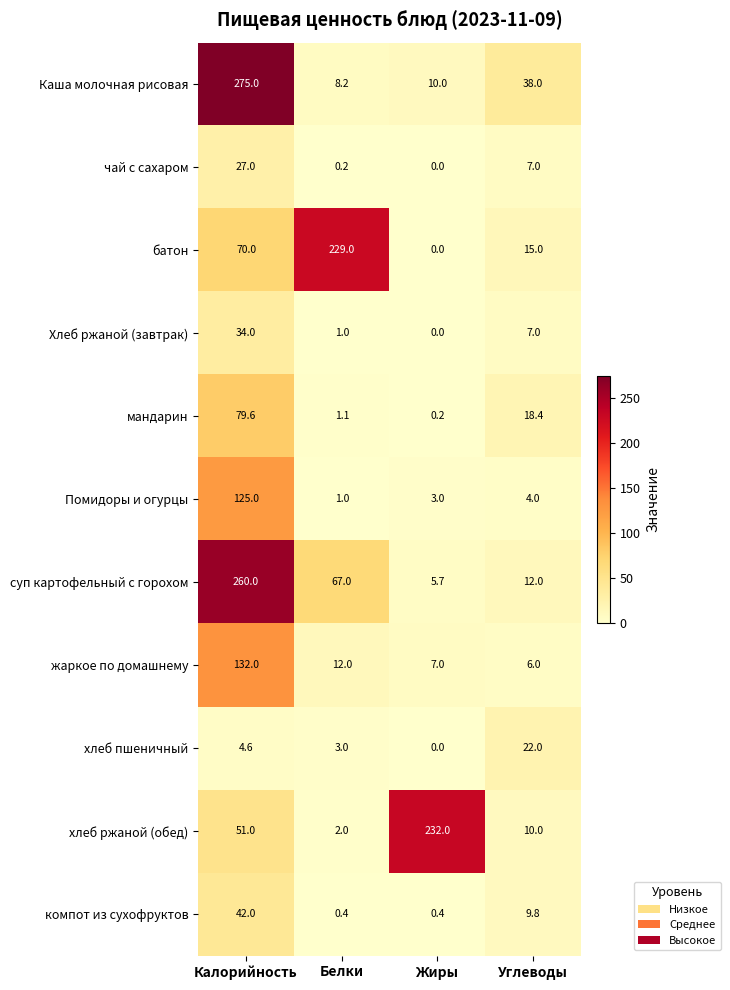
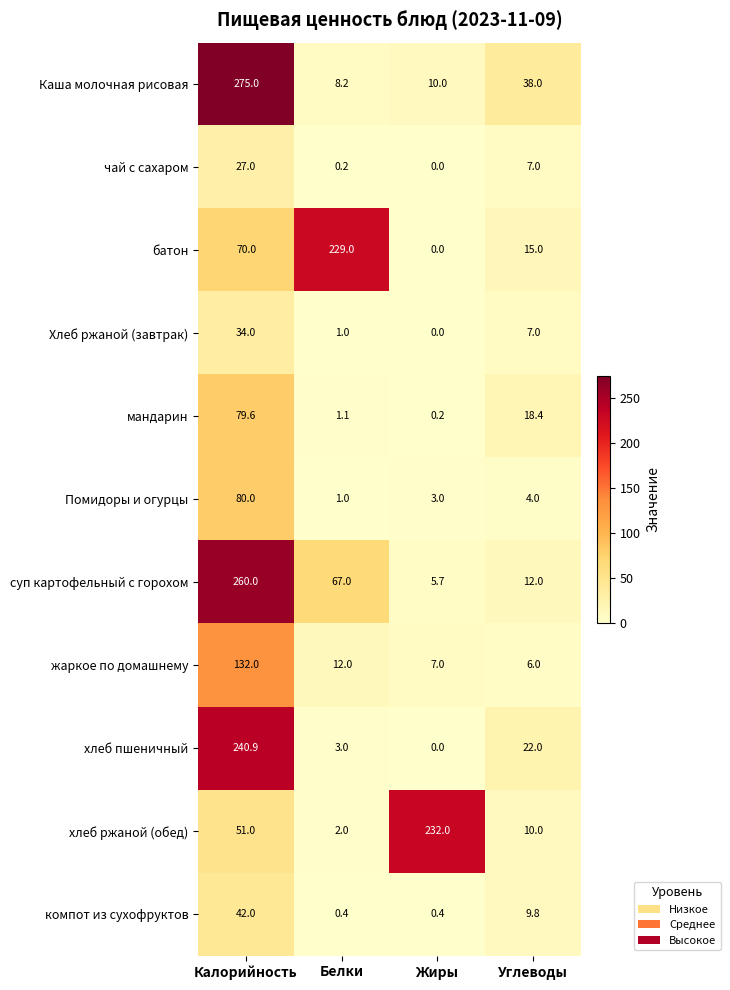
Помидоры и огурцы, Калорийность: 125.0 -> 80.0
хлеб пшеничный, Калорийность: 4.6 -> 240.9
